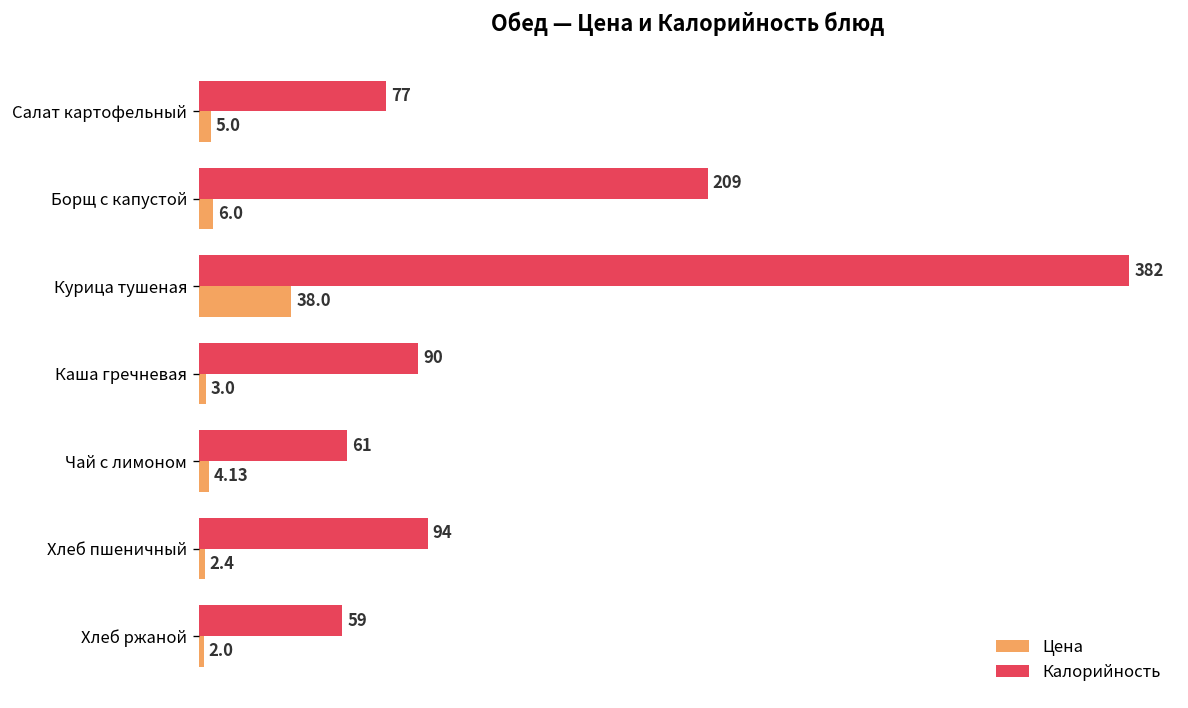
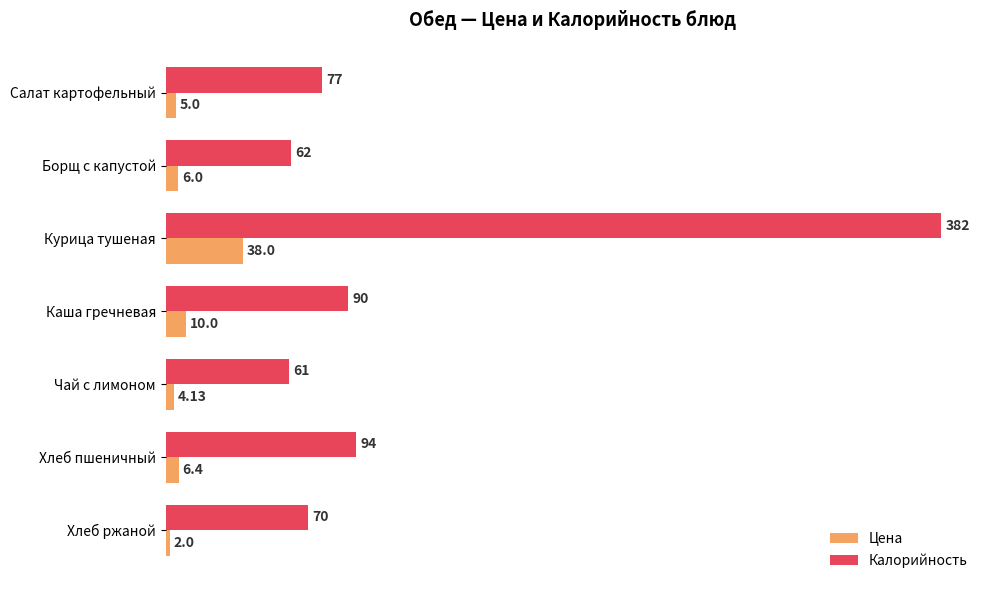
Калорийность, Борщ с капустой: 209 -> 62
Цена, Каша гречневая: 3.0 -> 10.0
Цена, Хлеб пшеничный: 2.4 -> 6.4
Калорийность, Хлеб ржаной: 59 -> 70
